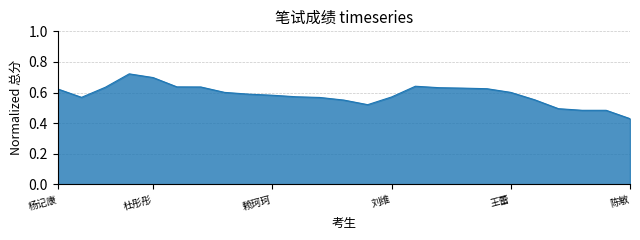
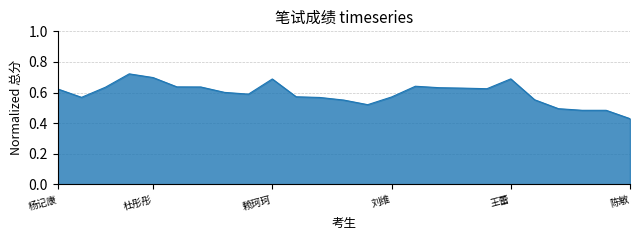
赖珂珂: 0.58 -> 0.69
王蕾: 0.60 -> 0.69
